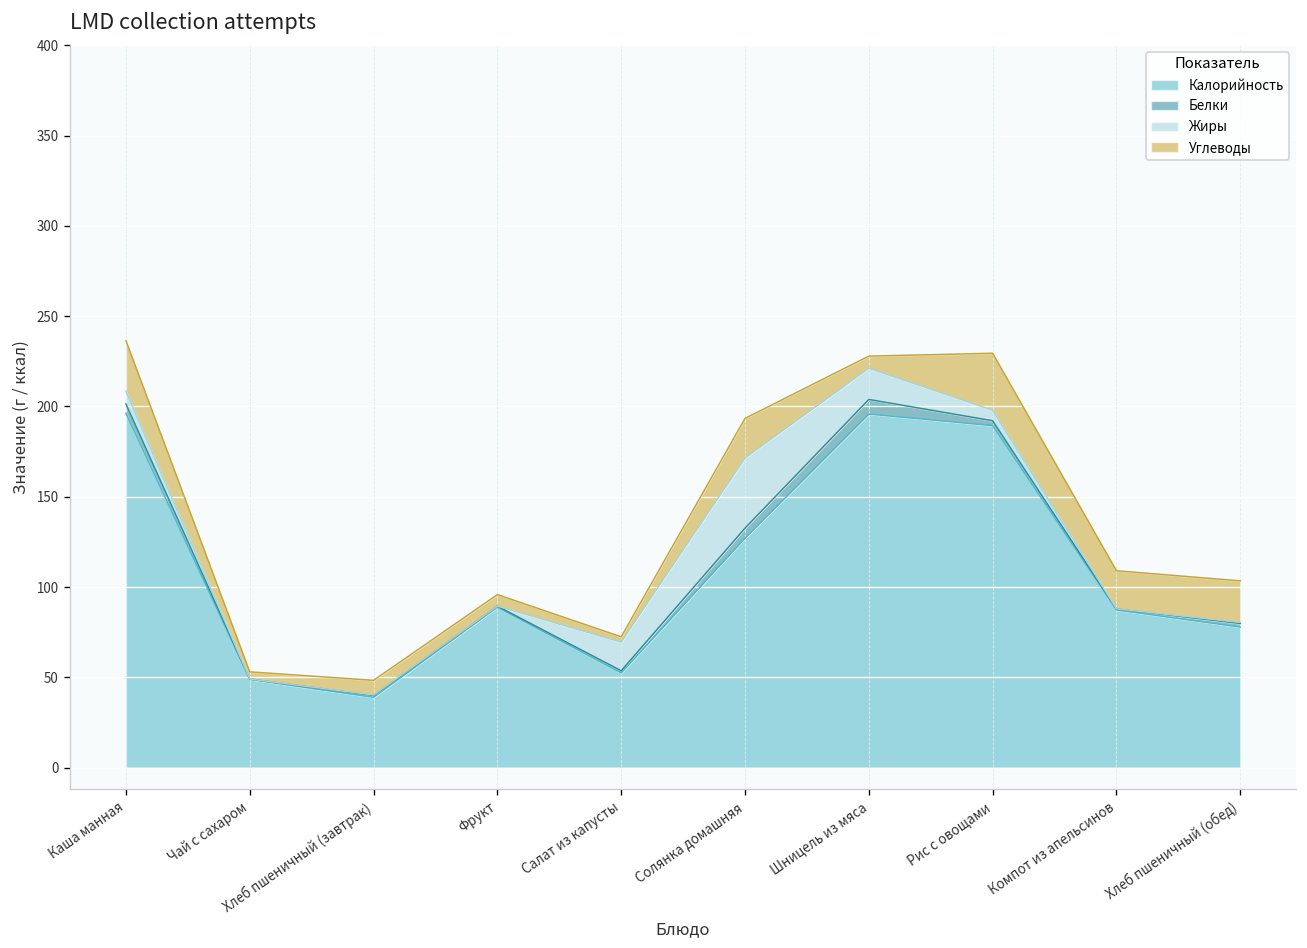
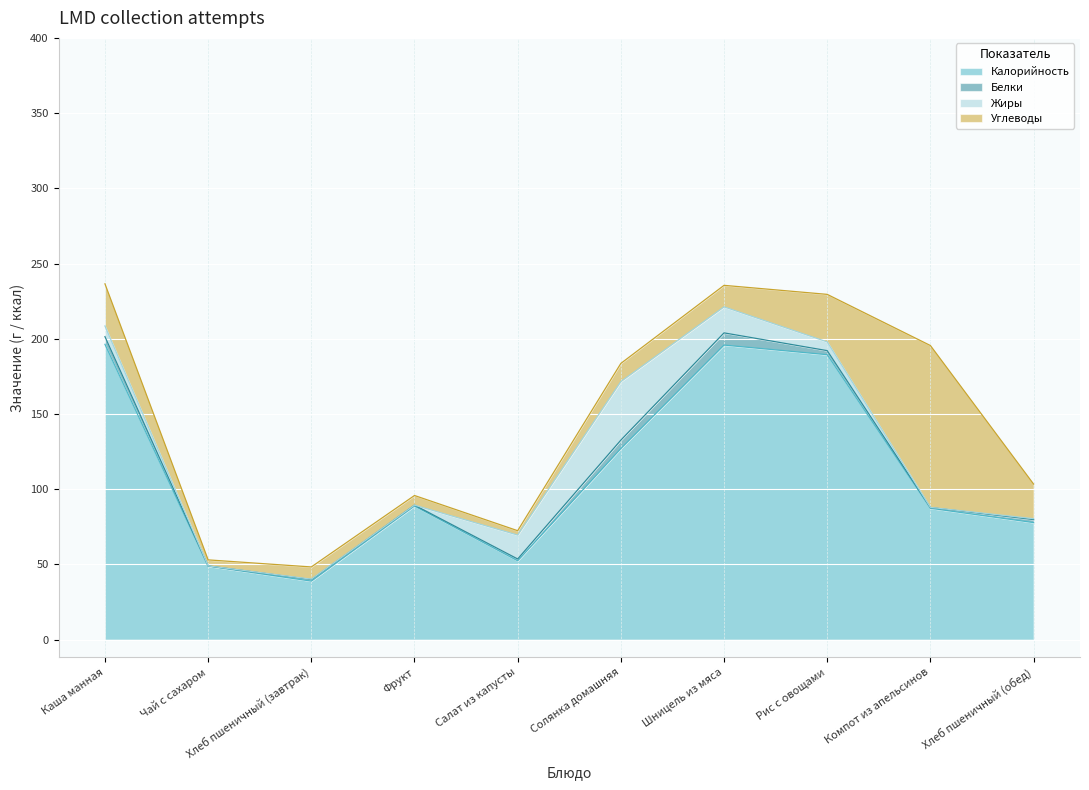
Углеводы, Солянка домашняя: 22 -> 12
Углеводы, Шницель из мяса: 7 -> 14
Углеводы, Компот из апельсинов: 21 -> 108
